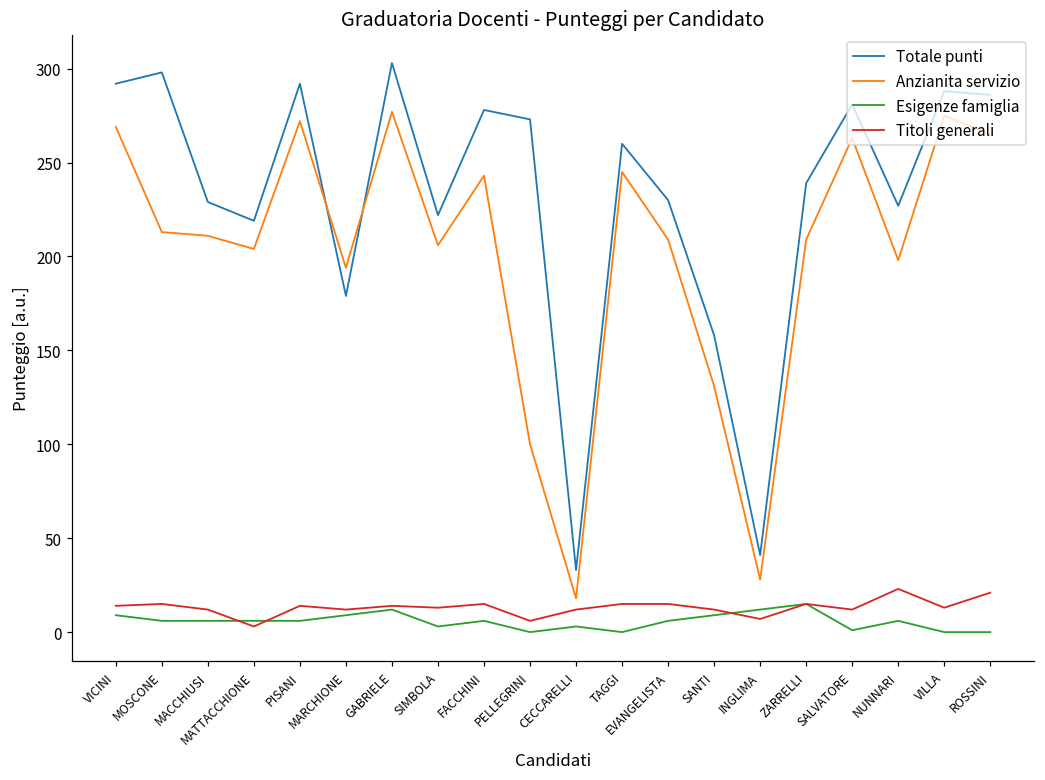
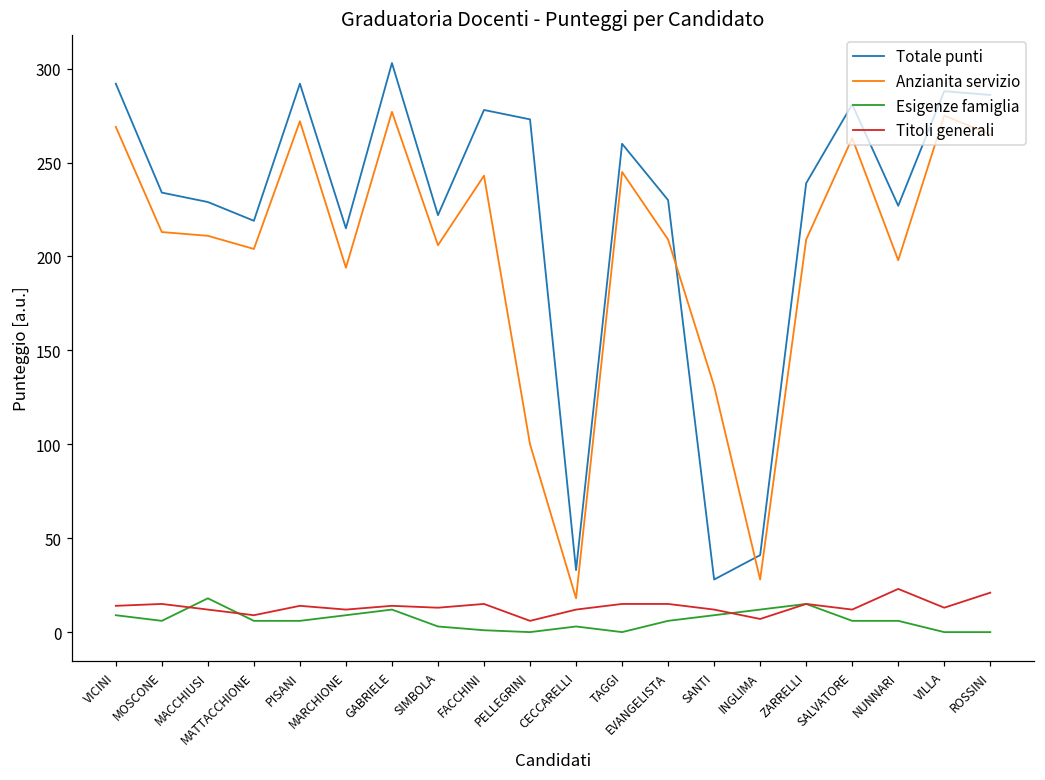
Totale punti, MOSCONE: 298 -> 234
Esigenze famiglia, MACCHIUSI: 6 -> 18
Titoli generali, MATTACCHIONE: 3 -> 9
Totale punti, MARCHIONE: 179 -> 215
Esigenze famiglia, FACCHINI: 6 -> 1
Totale punti, SANTI: 158 -> 28
Esigenze famiglia, SALVATORE: 1 -> 6
